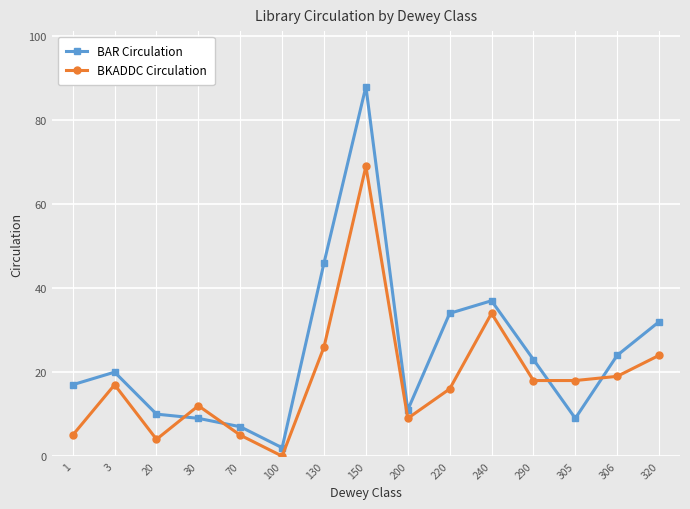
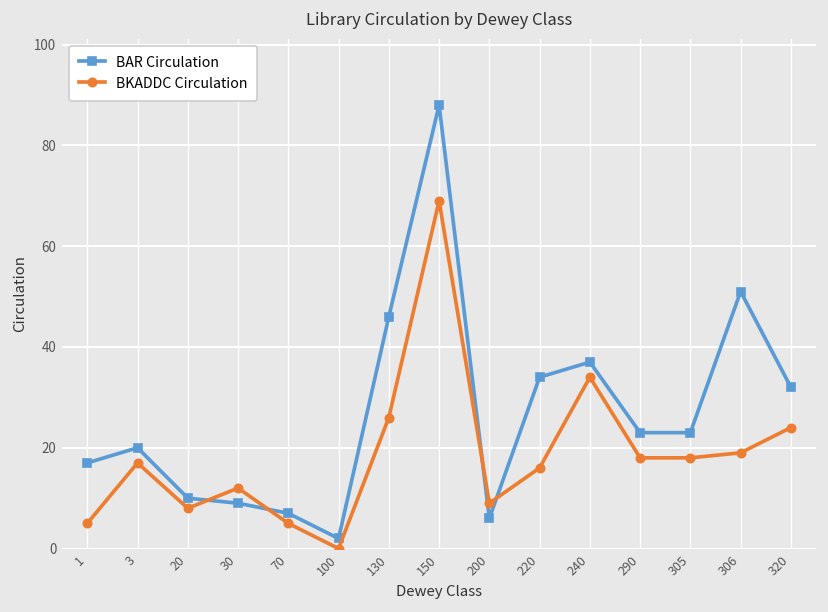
BKADDC Circulation, 20: 4 -> 8
BAR Circulation, 200: 11 -> 6
BAR Circulation, 305: 9 -> 23
BAR Circulation, 306: 24 -> 51
